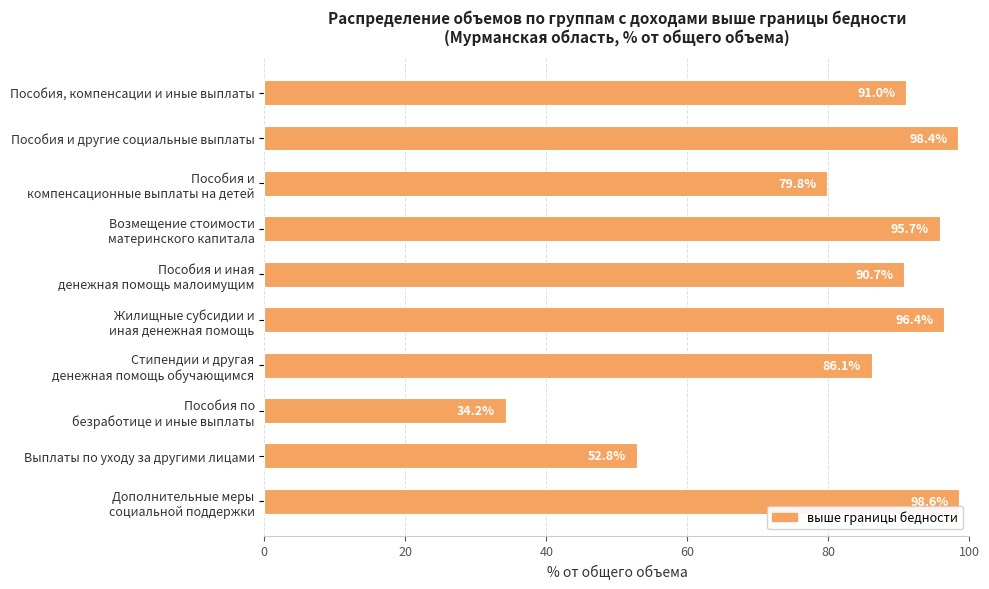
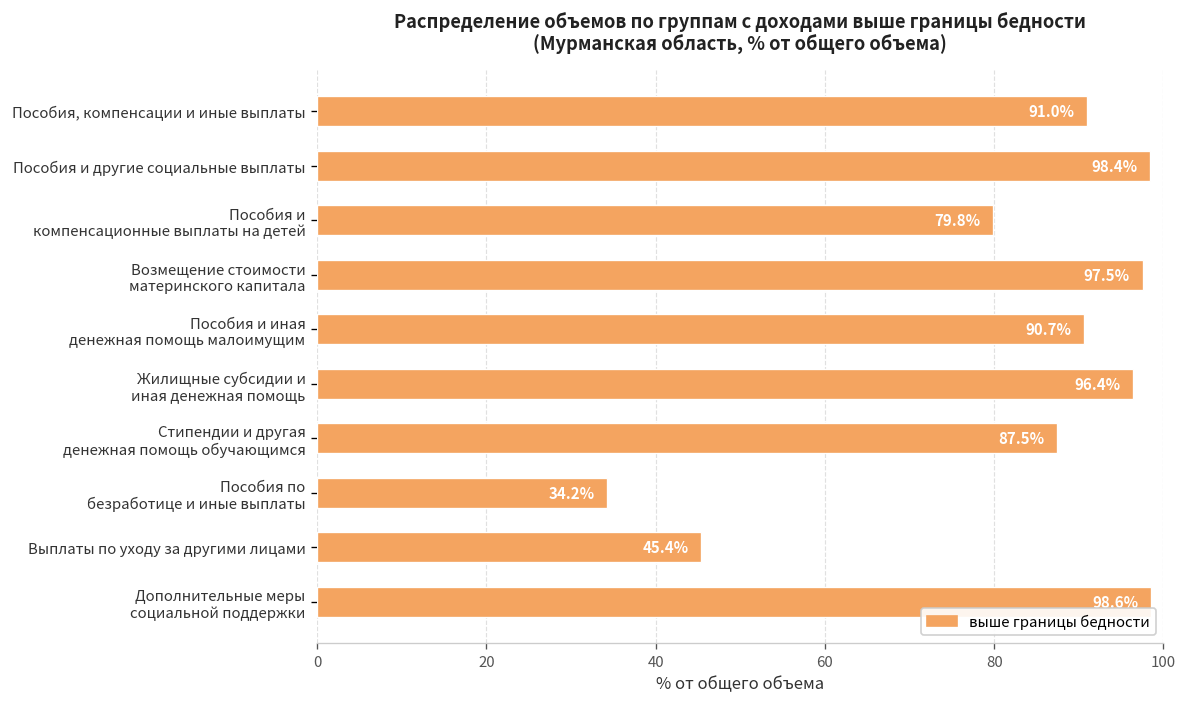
Возмещение стоимости материнского капитала: 95.7% -> 97.5%
Стипендии и другая денежная помощь обучающимся: 86.1% -> 87.5%
Выплаты по уходу за другими лицами: 52.8% -> 45.4%
